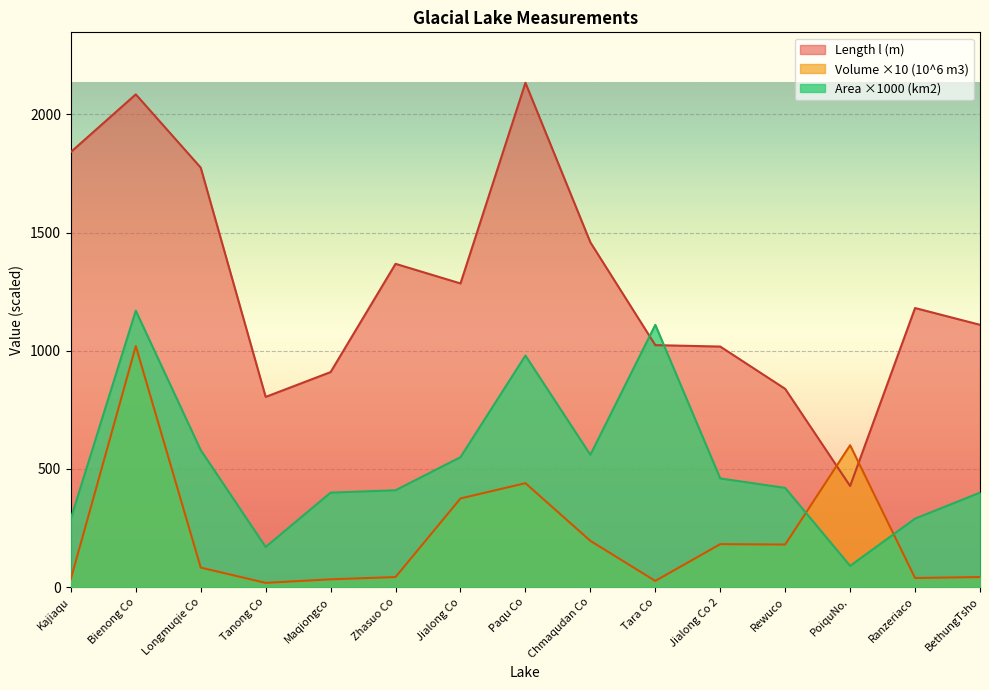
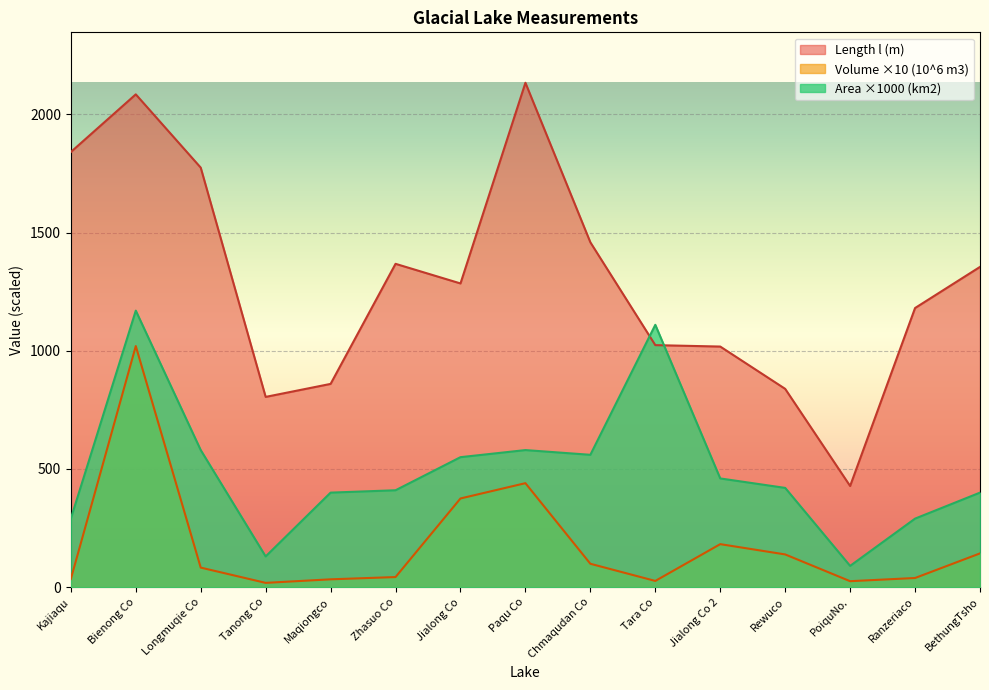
Area ×1000 (km2), Tanong Co: 170 -> 130
Length l (m), Maqiongco: 910 -> 860
Area ×1000 (km2), Paqu Co: 980 -> 580
Volume ×10 (10^6 m3), Chmaqudan Co: 200 -> 100
Volume ×10 (10^6 m3), Rewuco: 180 -> 140
Volume ×10 (10^6 m3), PoiquNo.: 600 -> 30
Length l (m), BethungTsho: 1110 -> 1360
Volume ×10 (10^6 m3), BethungTsho: 40 -> 140
